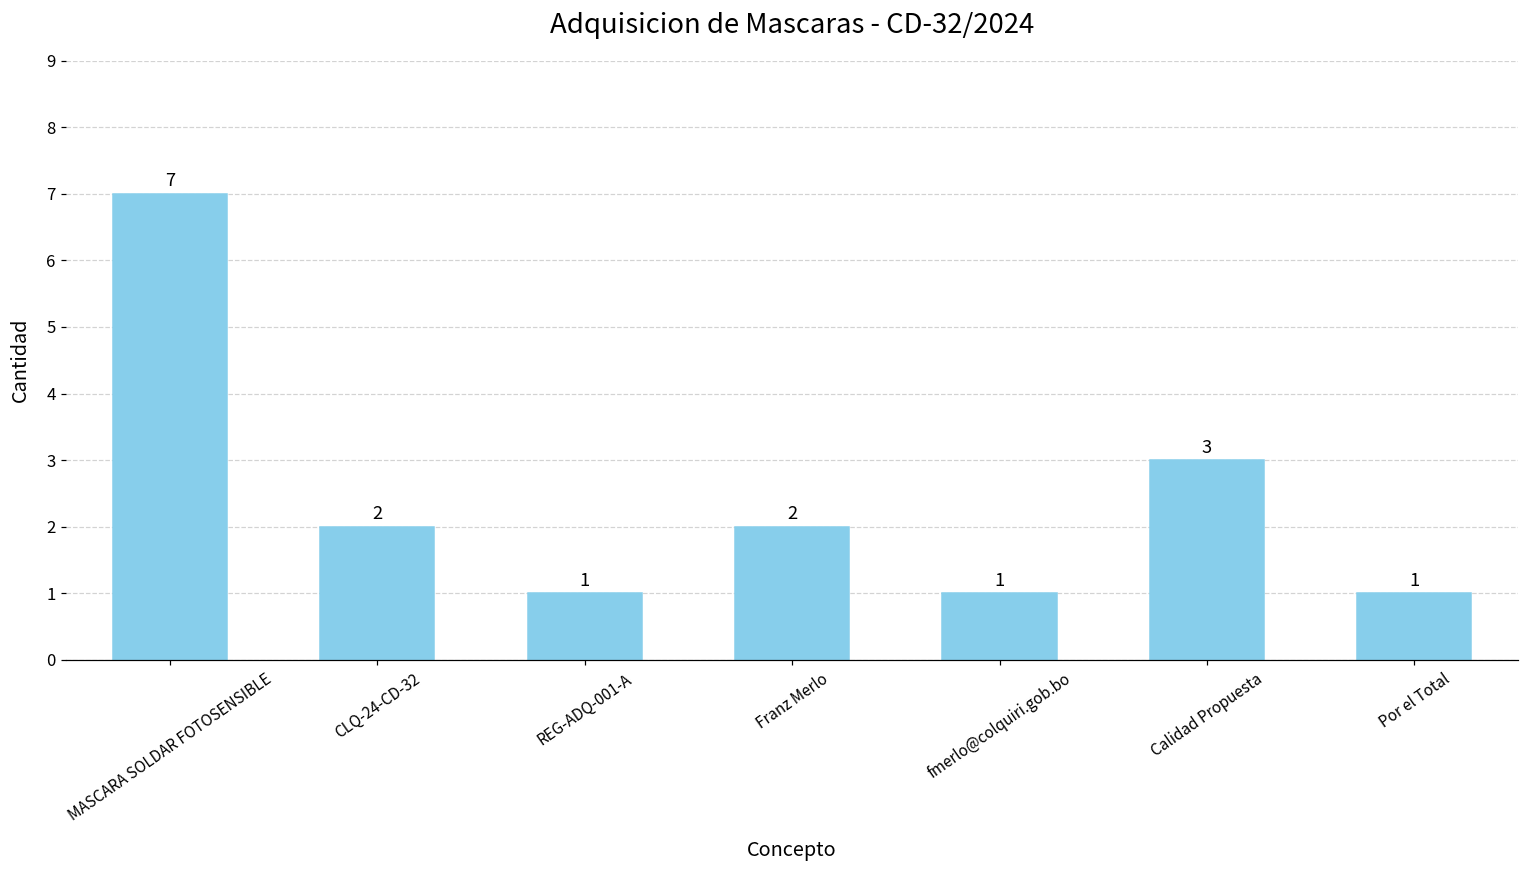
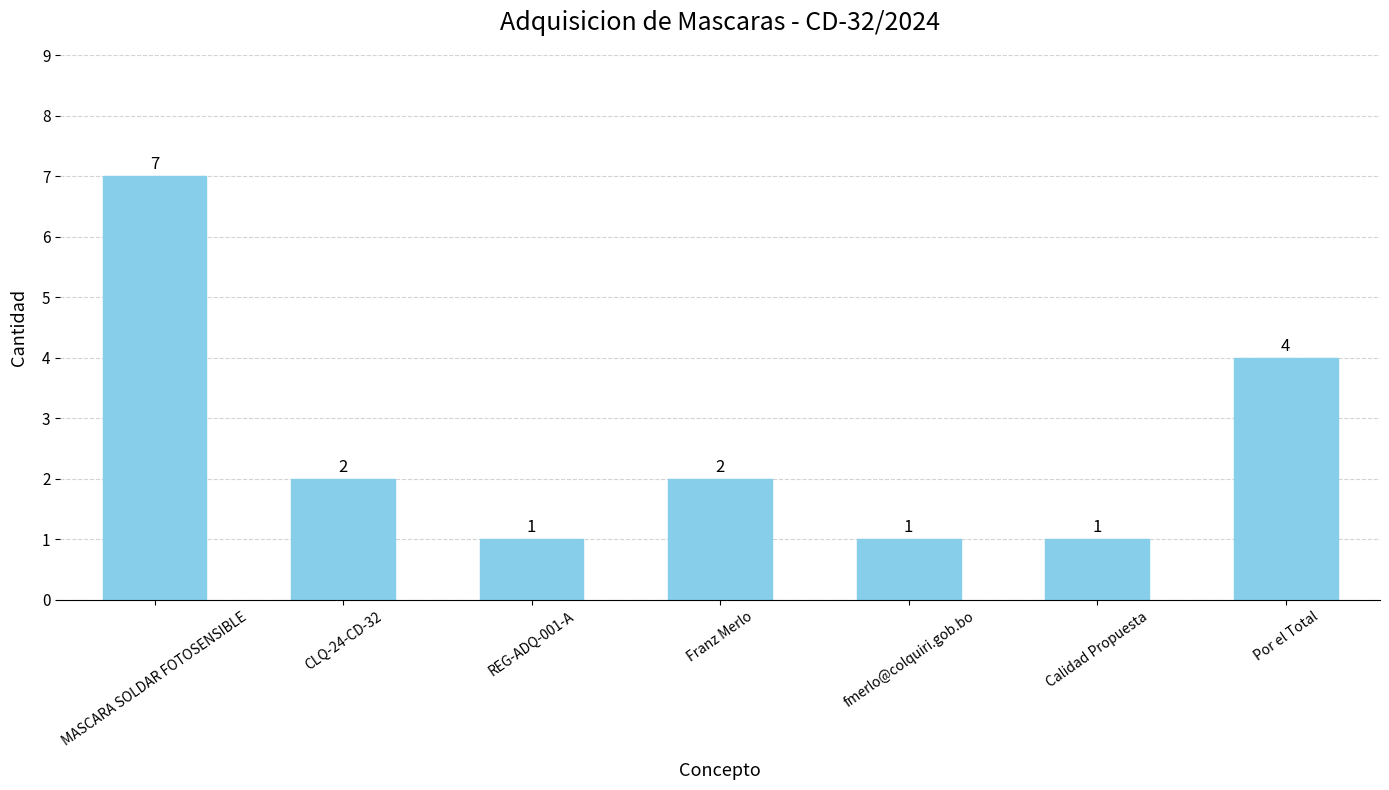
Calidad Propuesta: 3 -> 1
Por el Total: 1 -> 4
